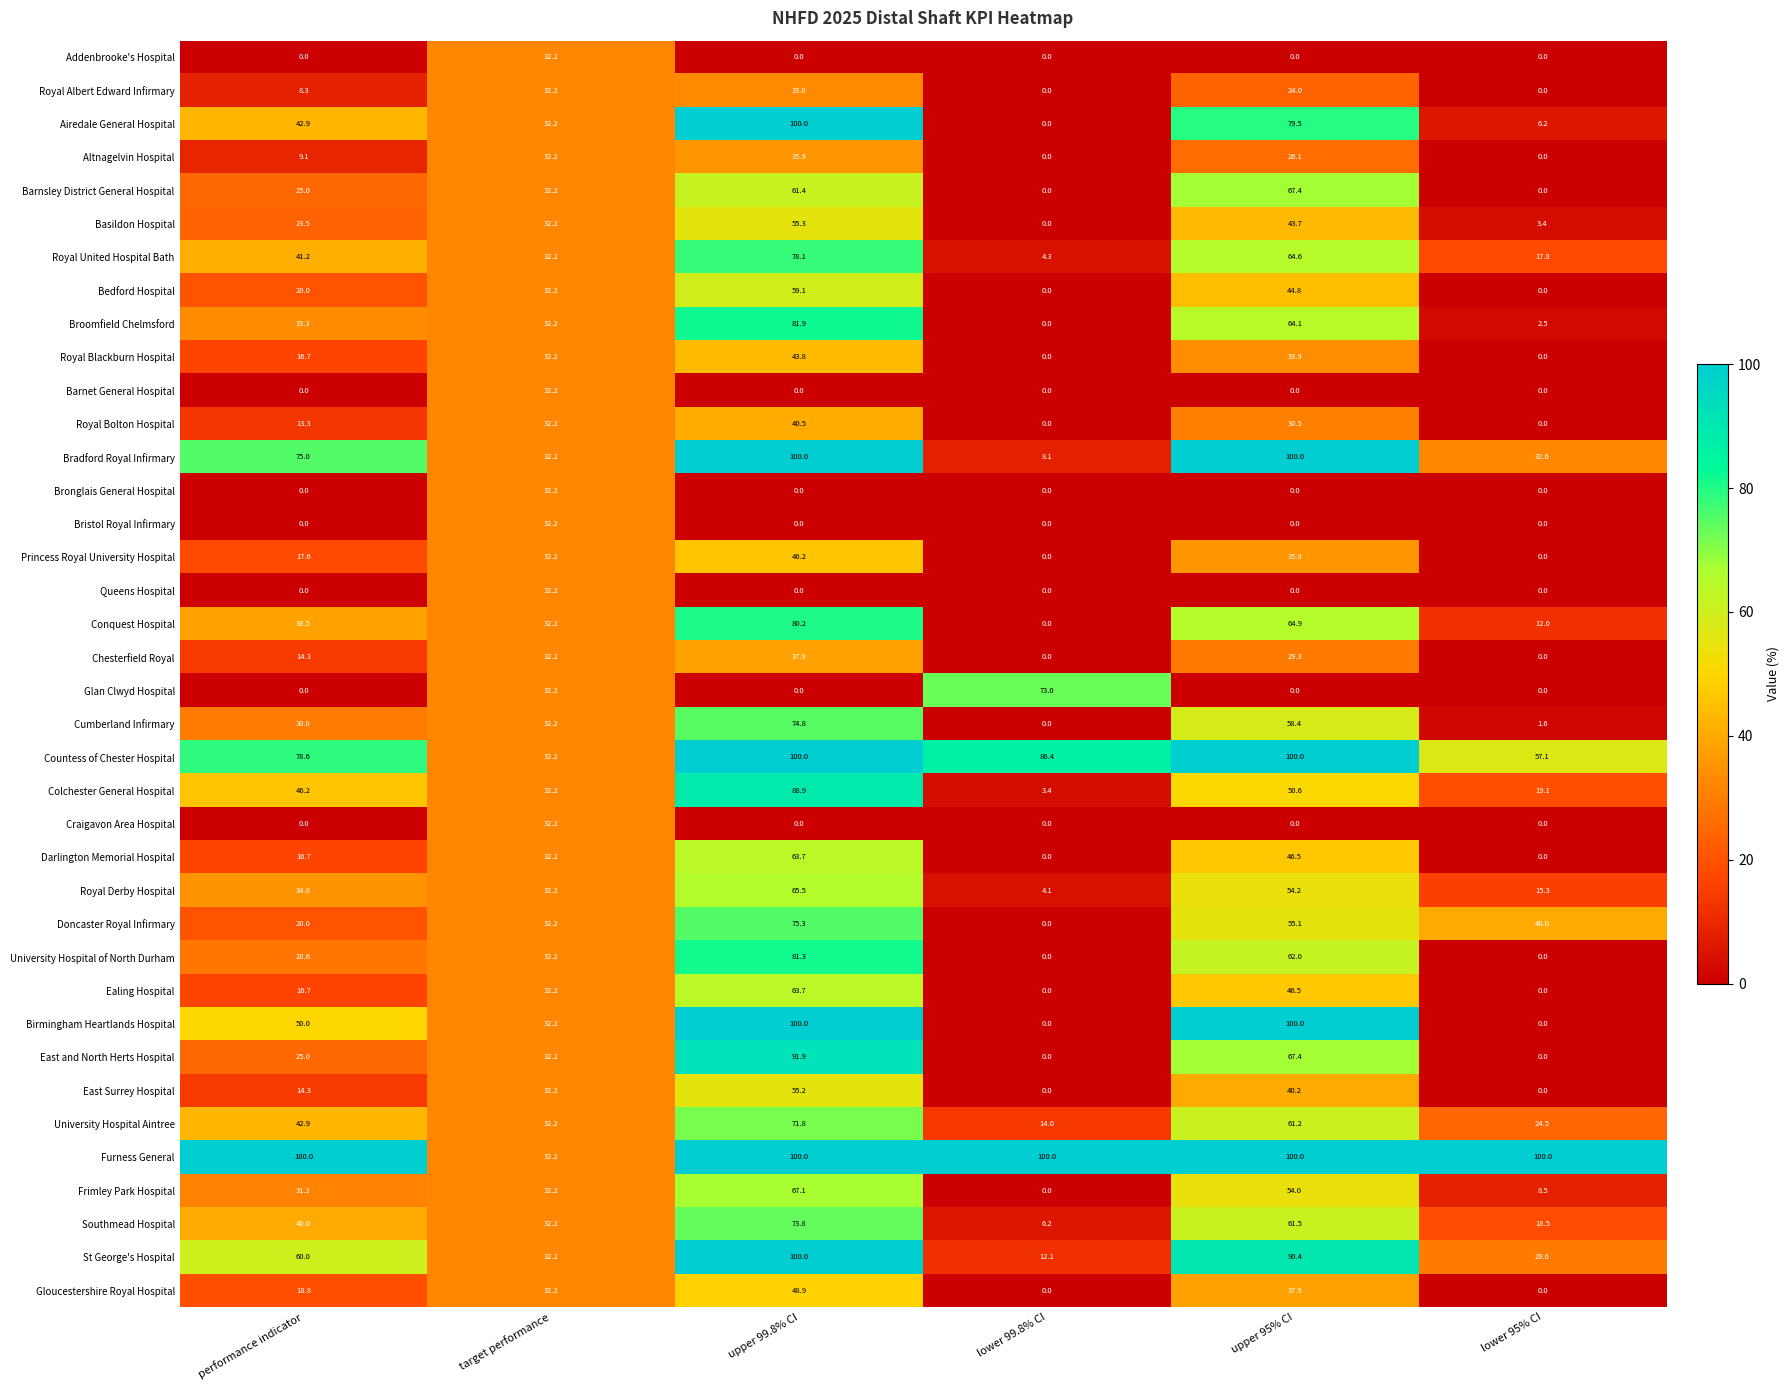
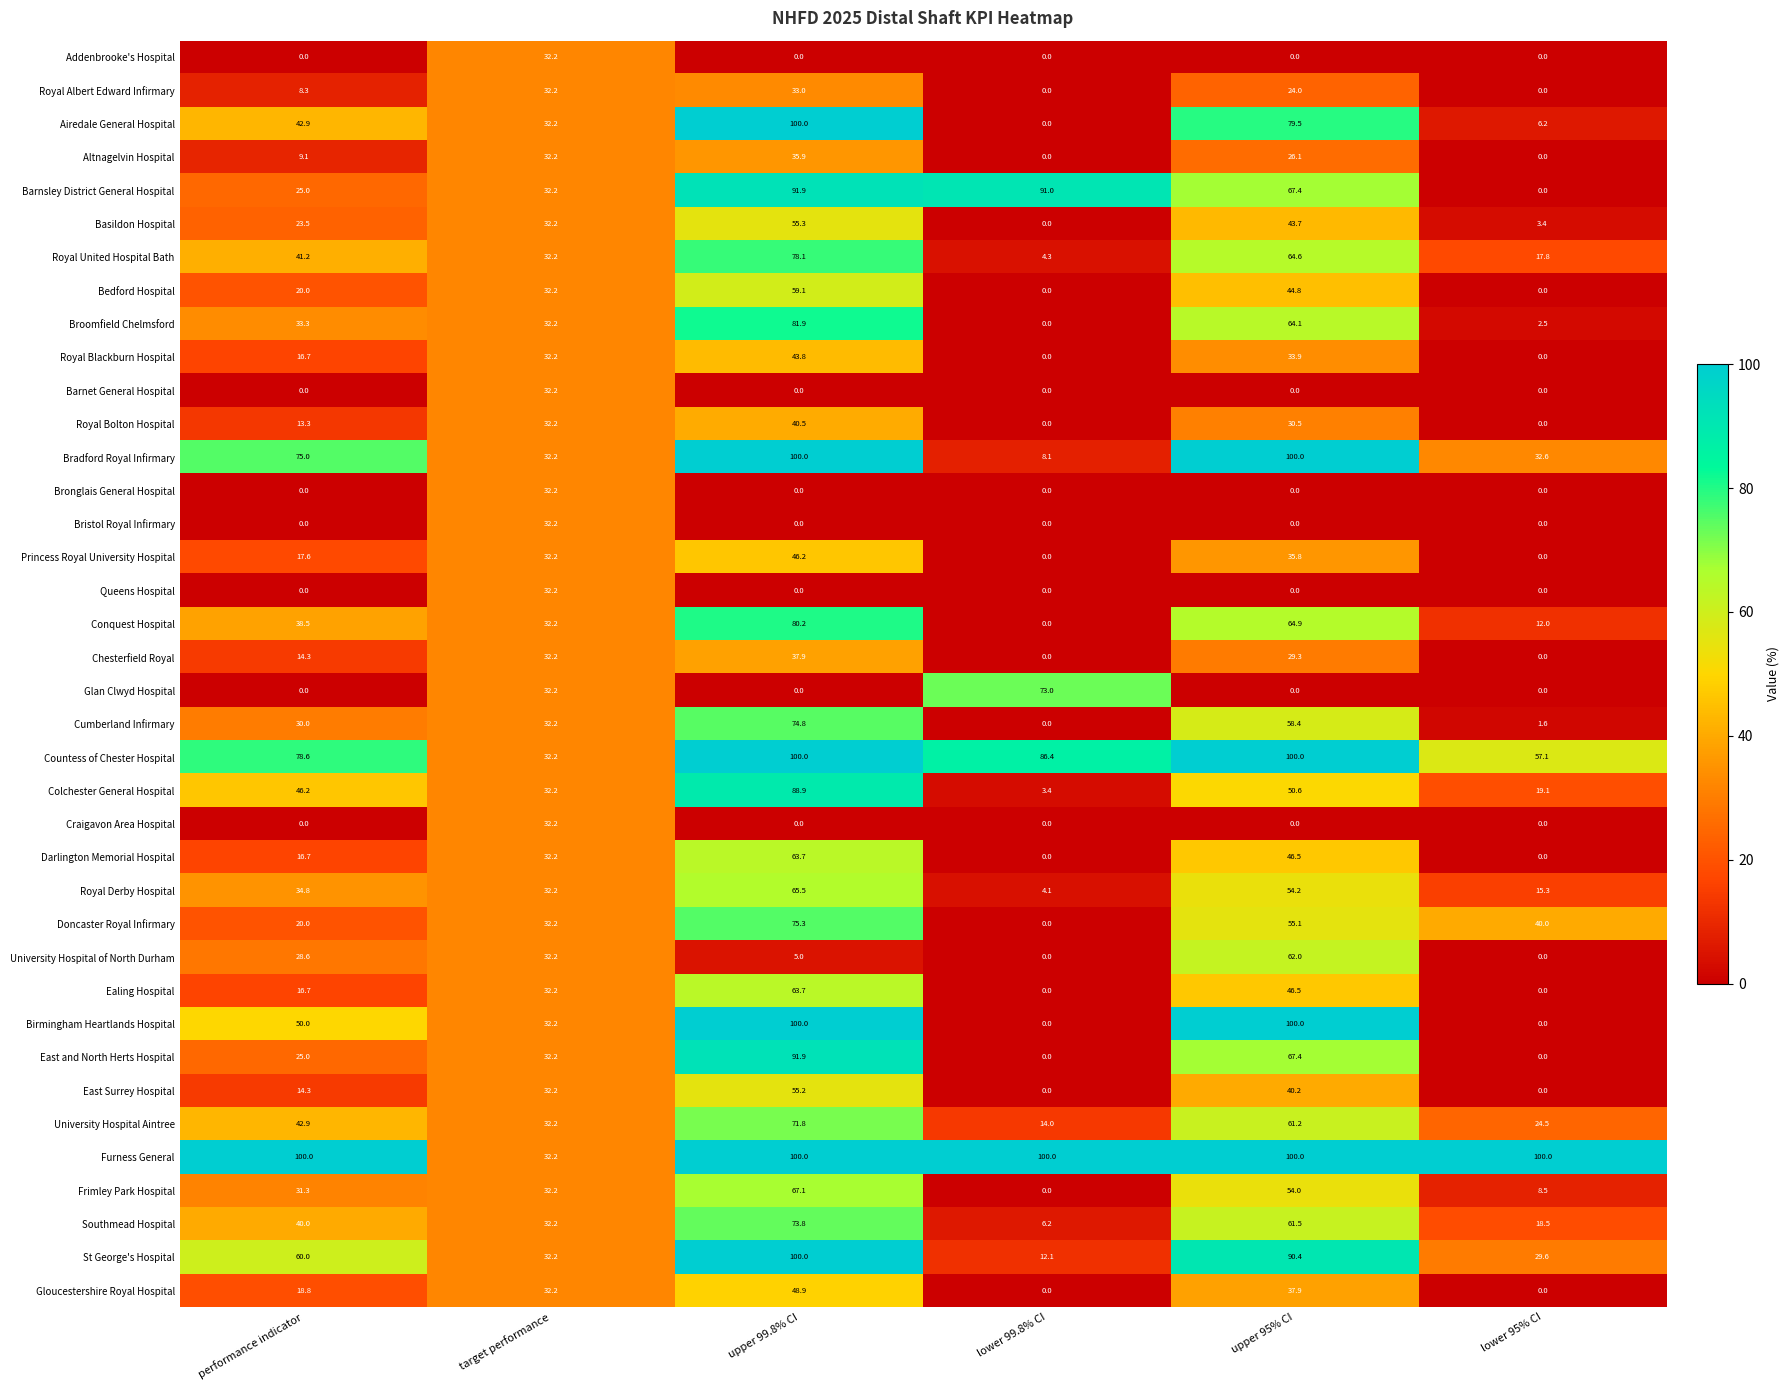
Barnsley District General Hospital, upper 99.8% CI: 61.4 -> 91.9
Barnsley District General Hospital, lower 99.8% CI: 0.0 -> 91.0
University Hospital of North Durham, upper 99.8% CI: 81.3 -> 5.0
